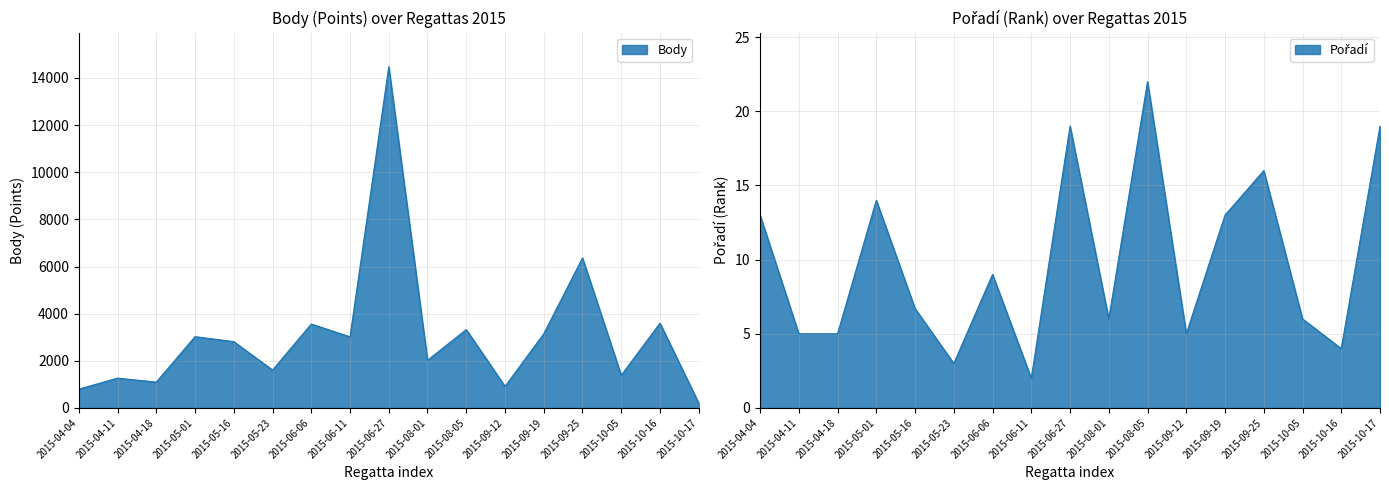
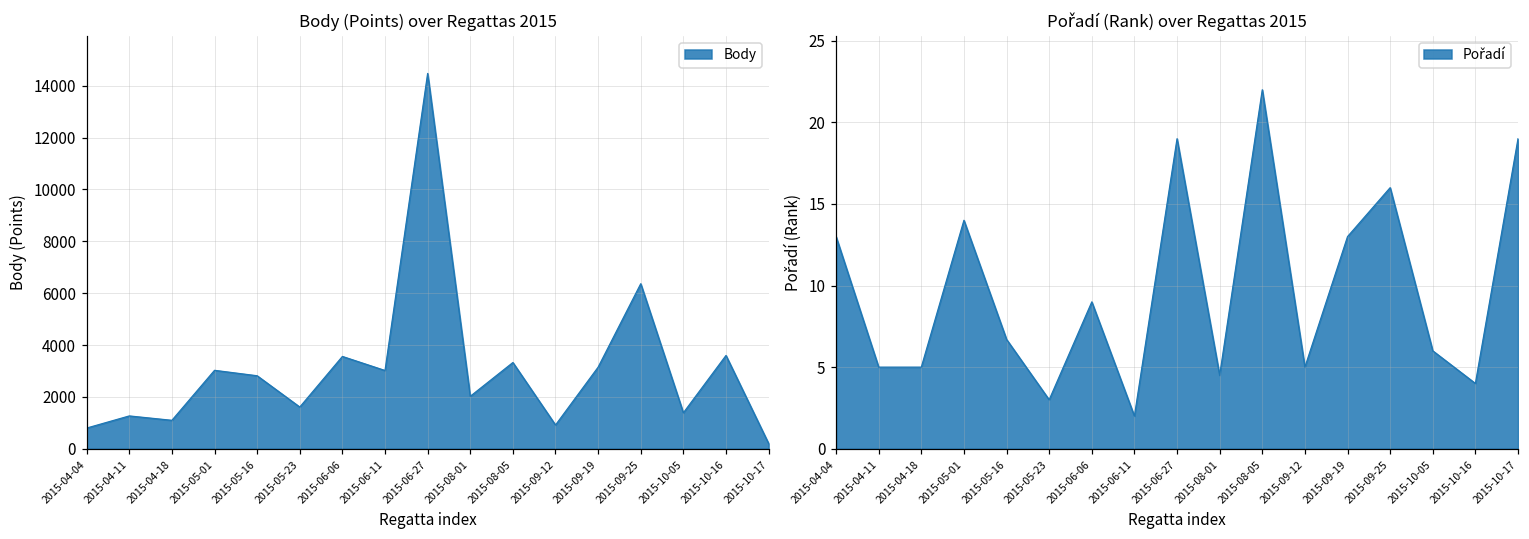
Pořadí (Rank) over Regattas 2015, 2015-08-01: 6.0 -> 4.5
